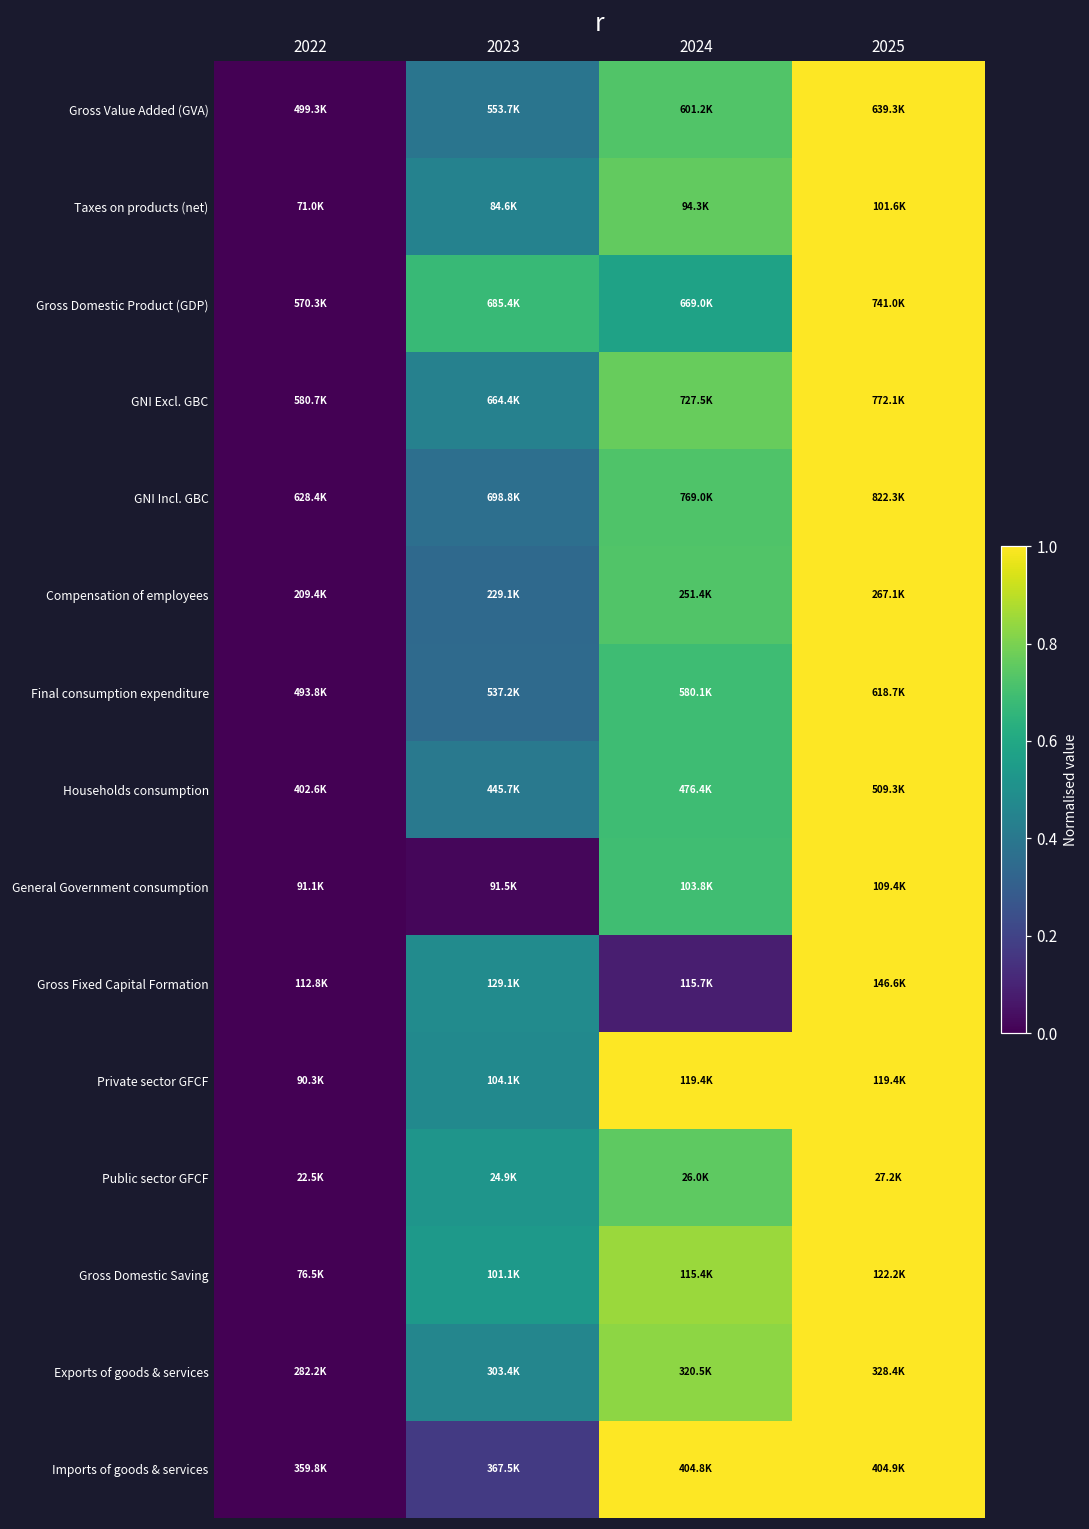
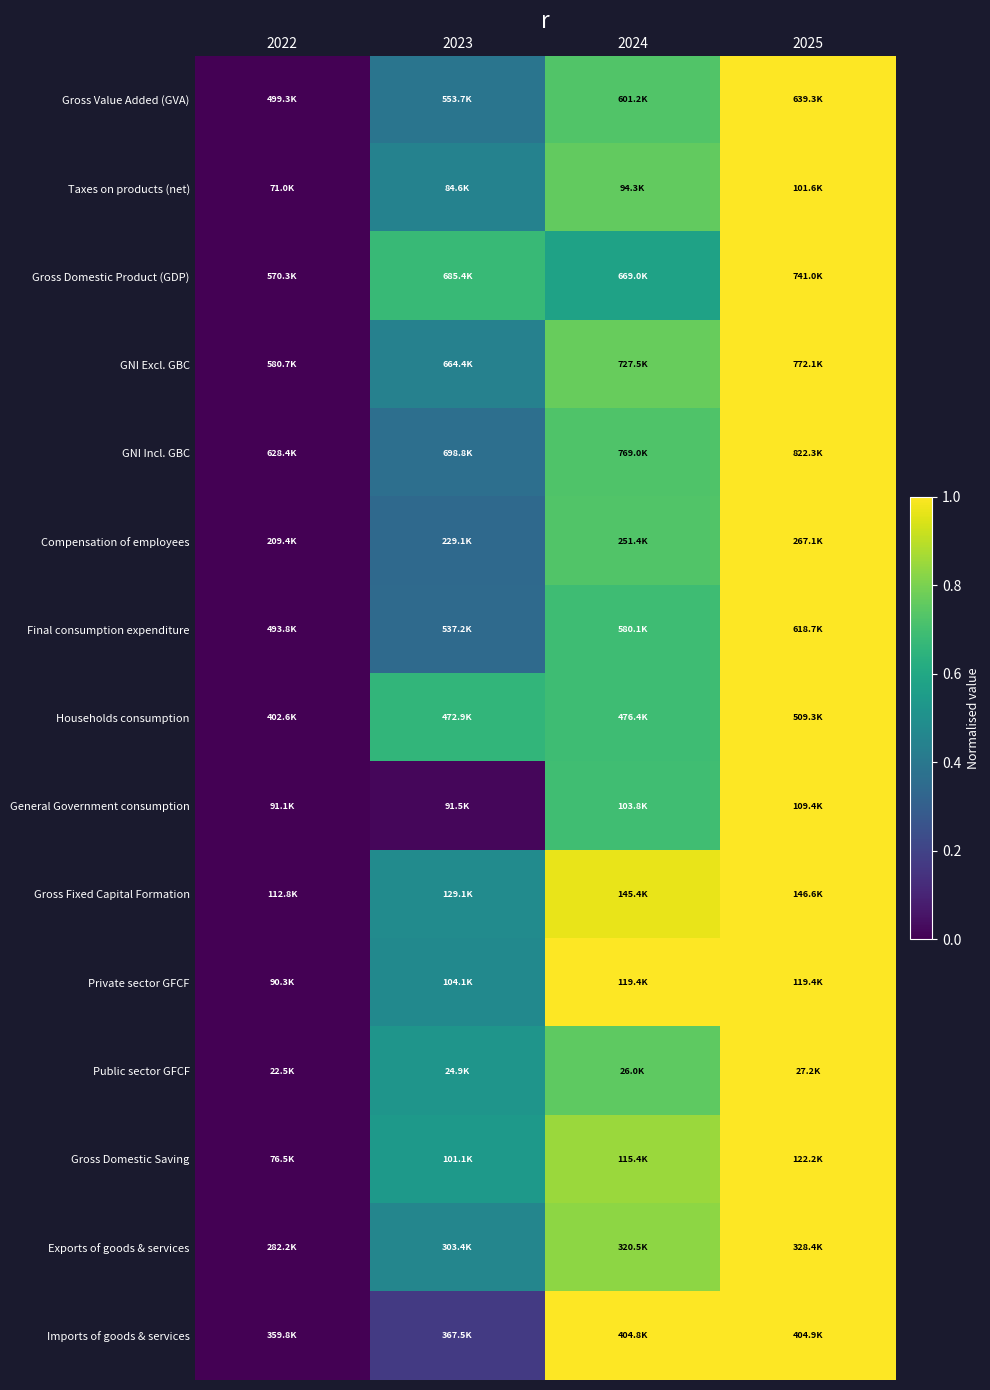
Households consumption, 2023: 445.7K -> 472.9K
Gross Fixed Capital Formation, 2024: 115.7K -> 145.4K
